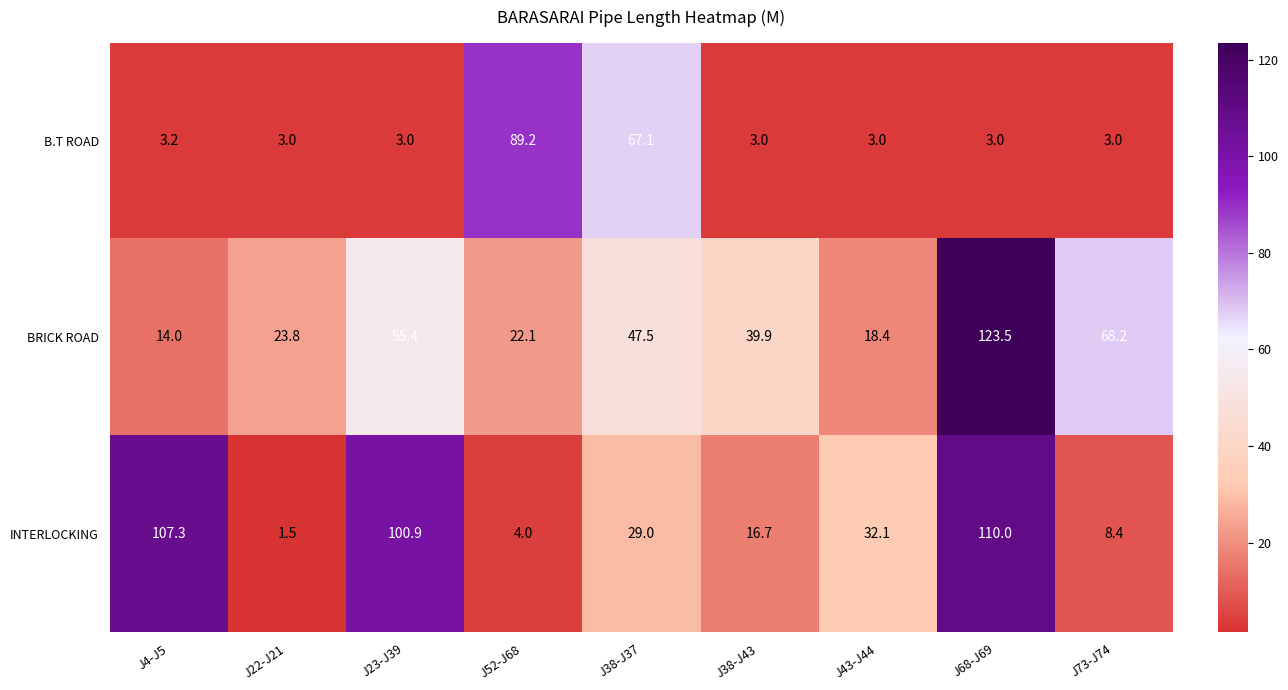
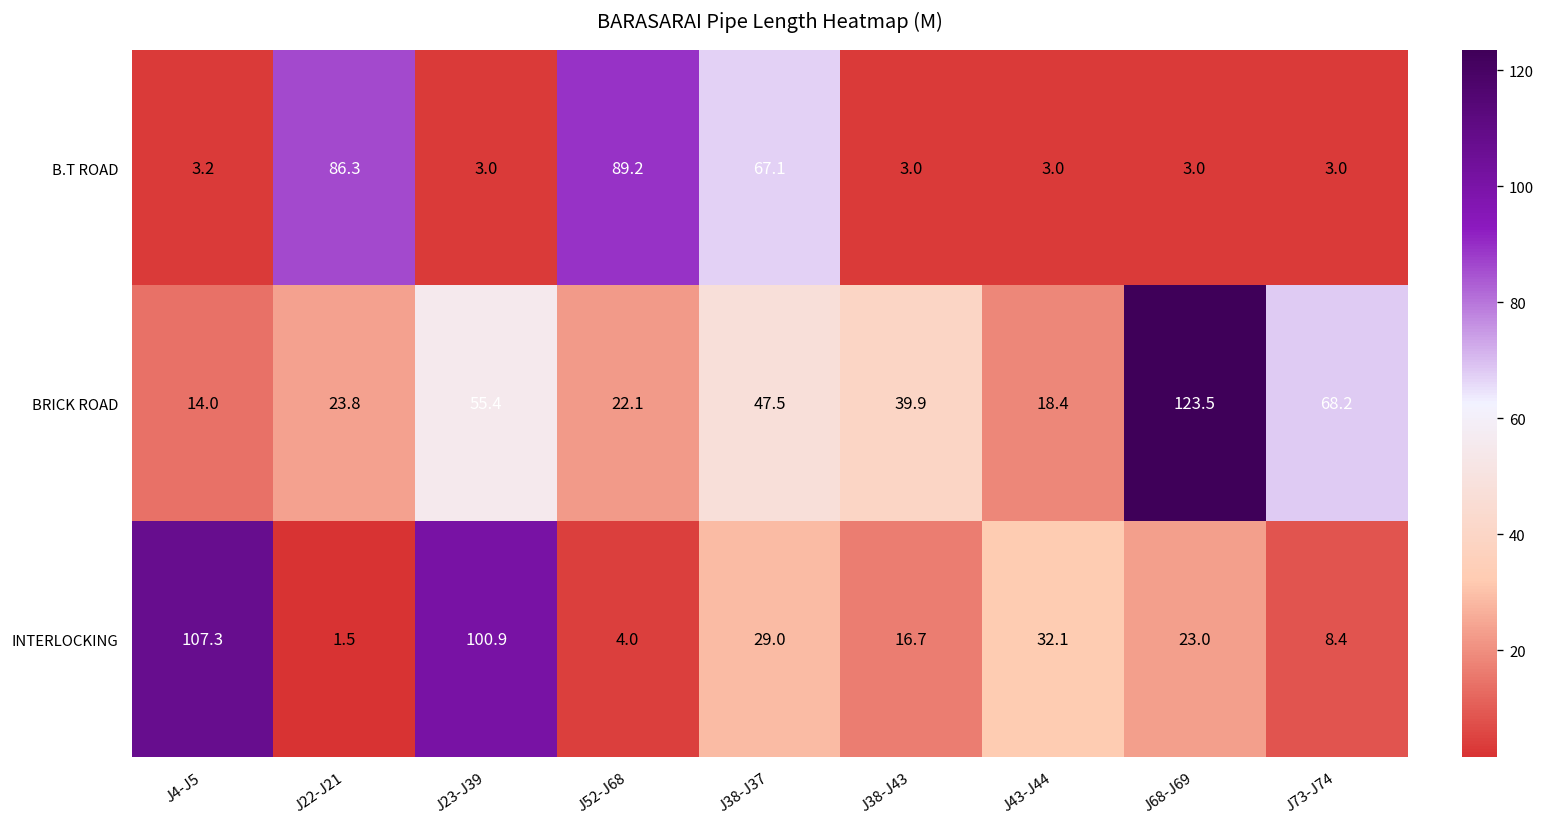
B.T ROAD, J22-J21: 3.0 -> 86.3
INTERLOCKING, J68-J69: 110.0 -> 23.0
